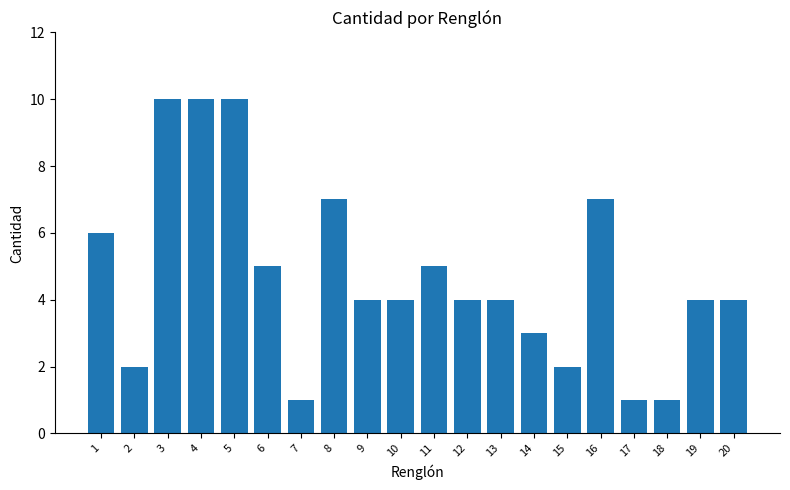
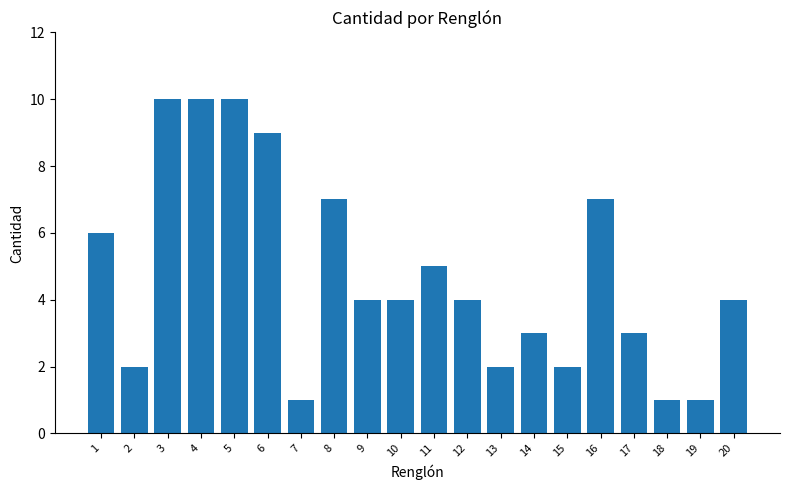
6: 5 -> 9
13: 4 -> 2
17: 1 -> 3
19: 4 -> 1
